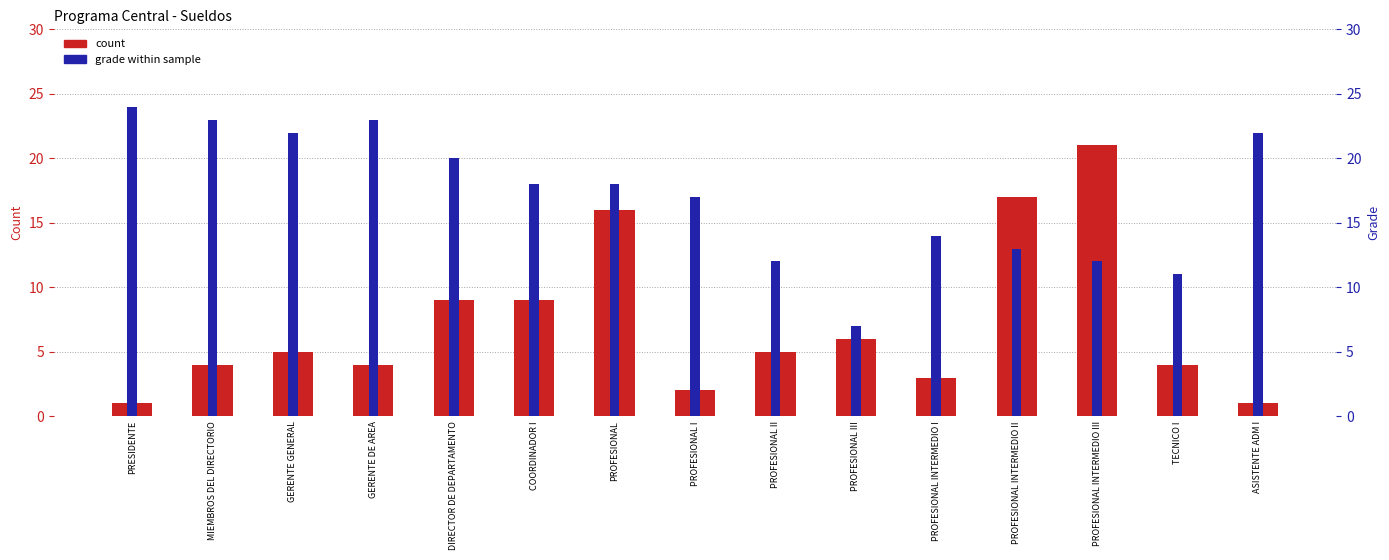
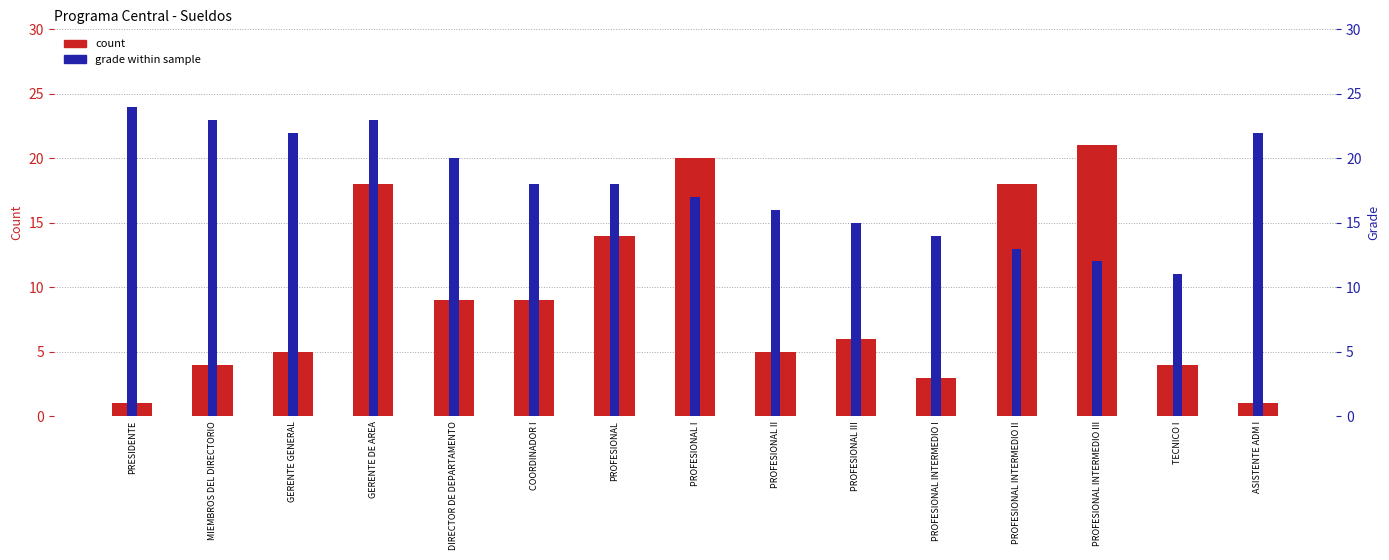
count, GERENTE DE AREA: 4 -> 18
count, PROFESIONAL: 16 -> 14
count, PROFESIONAL I: 2 -> 20
count, PROFESIONAL INTERMEDIO II: 17 -> 18
grade within sample, PROFESIONAL II: 12 -> 16
grade within sample, PROFESIONAL III: 7 -> 15
